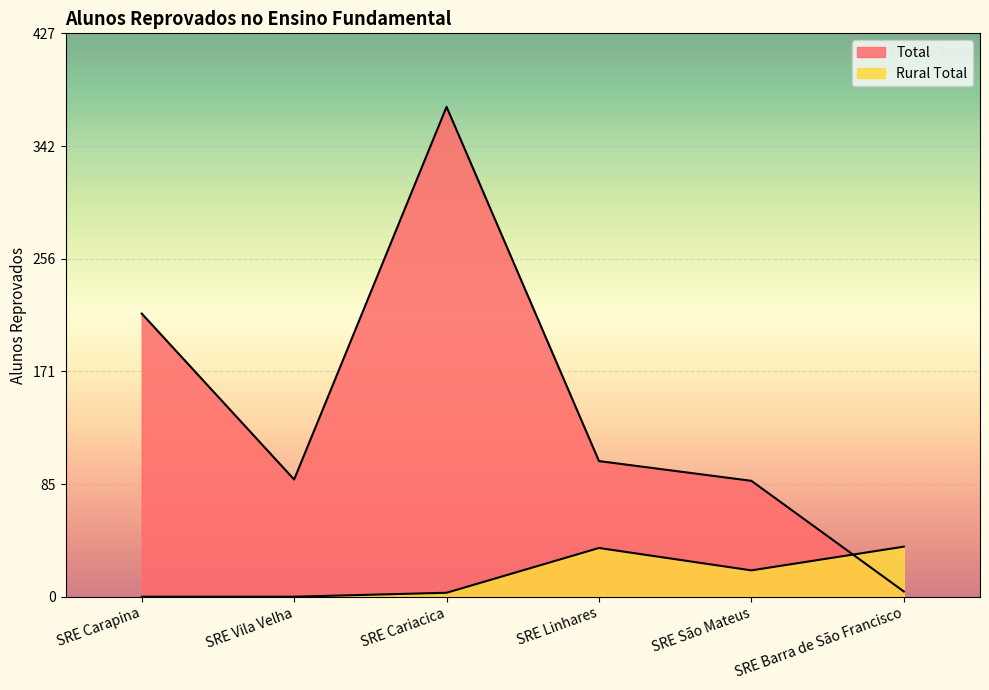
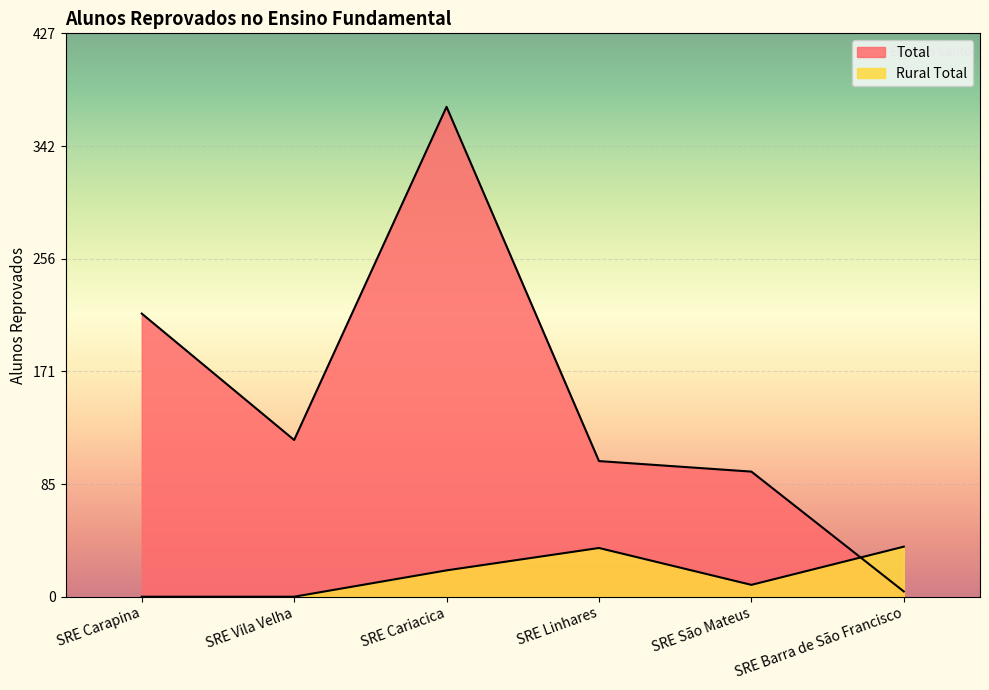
Total, SRE Vila Velha: 89 -> 119
Rural Total, SRE Cariacica: 3 -> 20
Total, SRE São Mateus: 88 -> 95
Rural Total, SRE São Mateus: 20 -> 9
